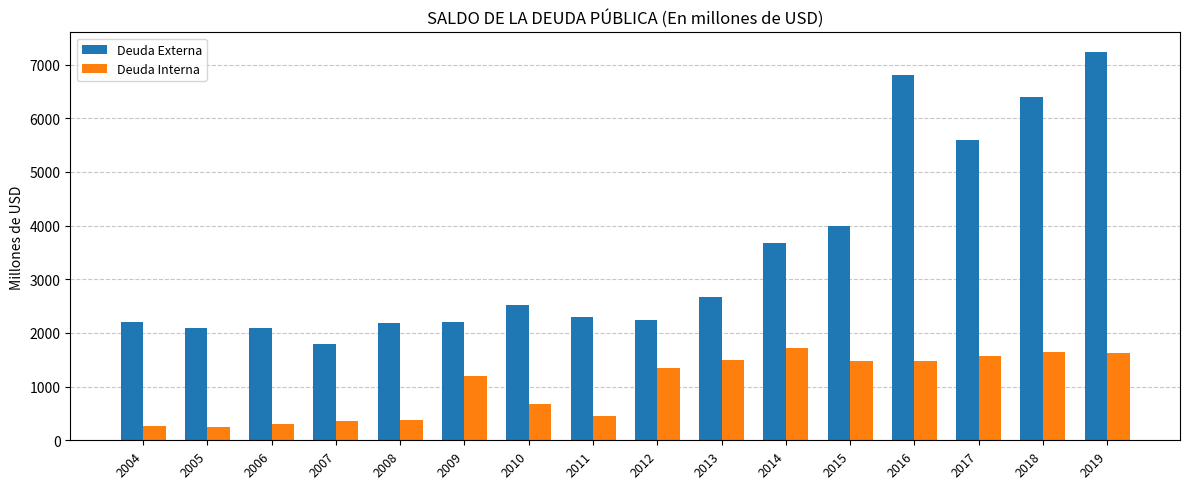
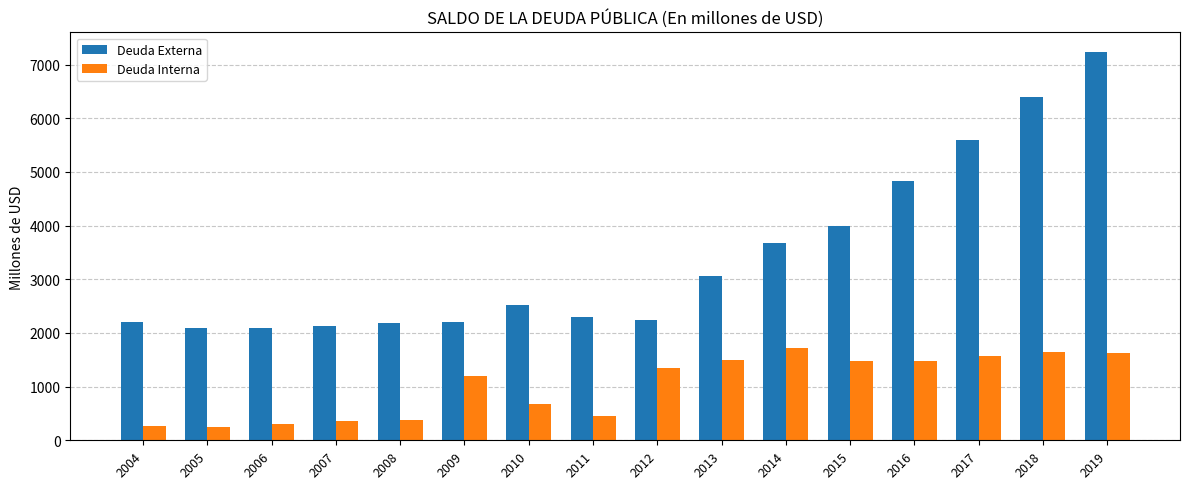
Deuda Externa, 2007: 1800 -> 2100
Deuda Externa, 2013: 2700 -> 3100
Deuda Externa, 2016: 6800 -> 4800
